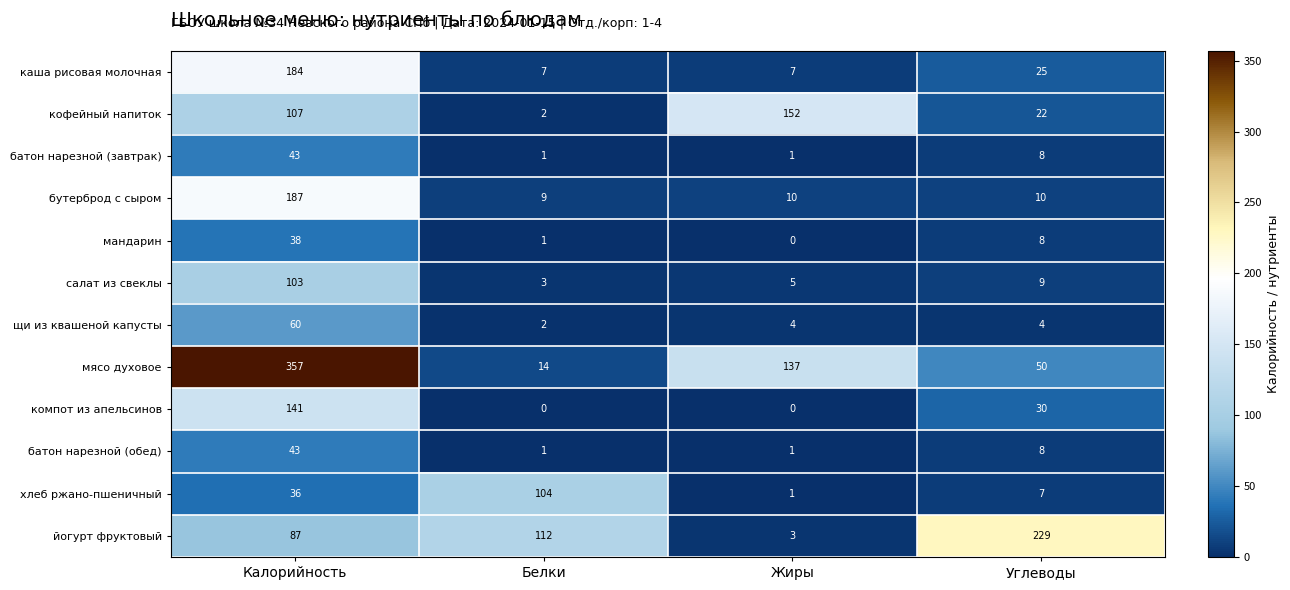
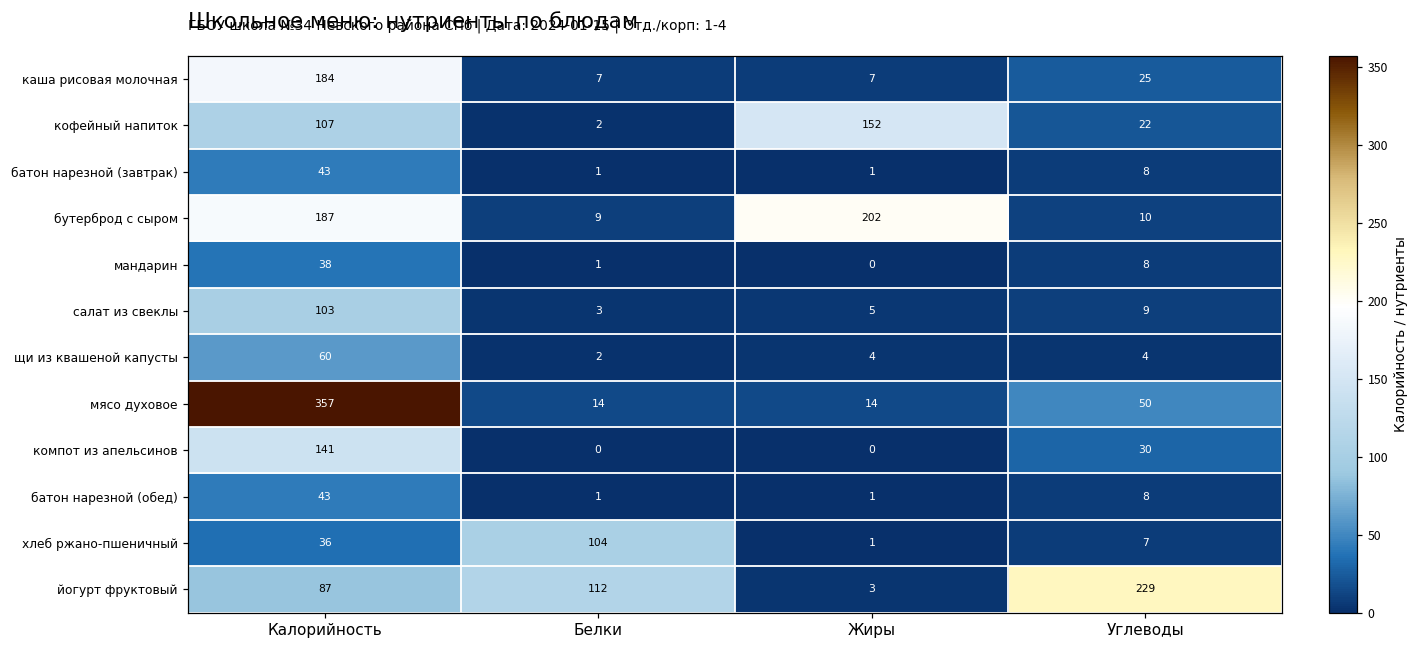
бутерброд с сыром, Жиры: 10 -> 202
мясо духовое, Жиры: 137 -> 14
